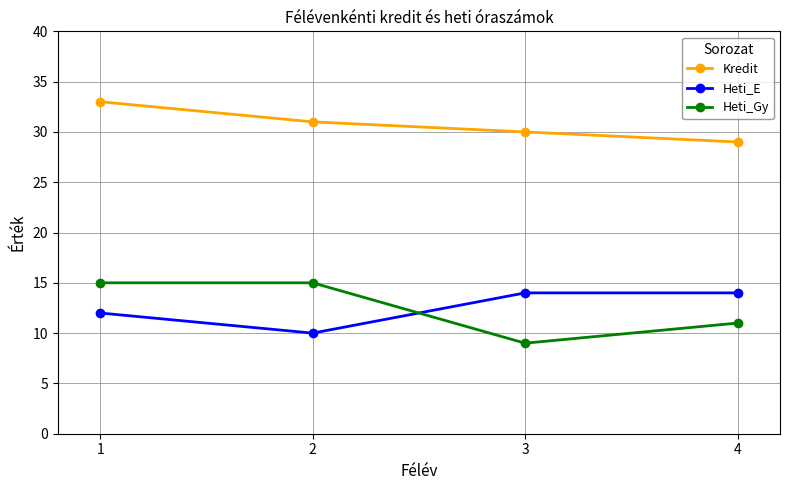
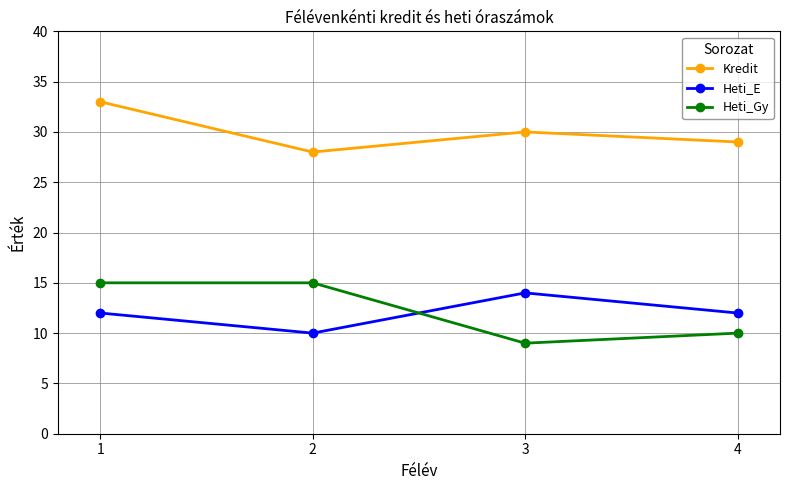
Kredit, 2: 31 -> 28
Heti_E, 4: 14 -> 12
Heti_Gy, 4: 11 -> 10
